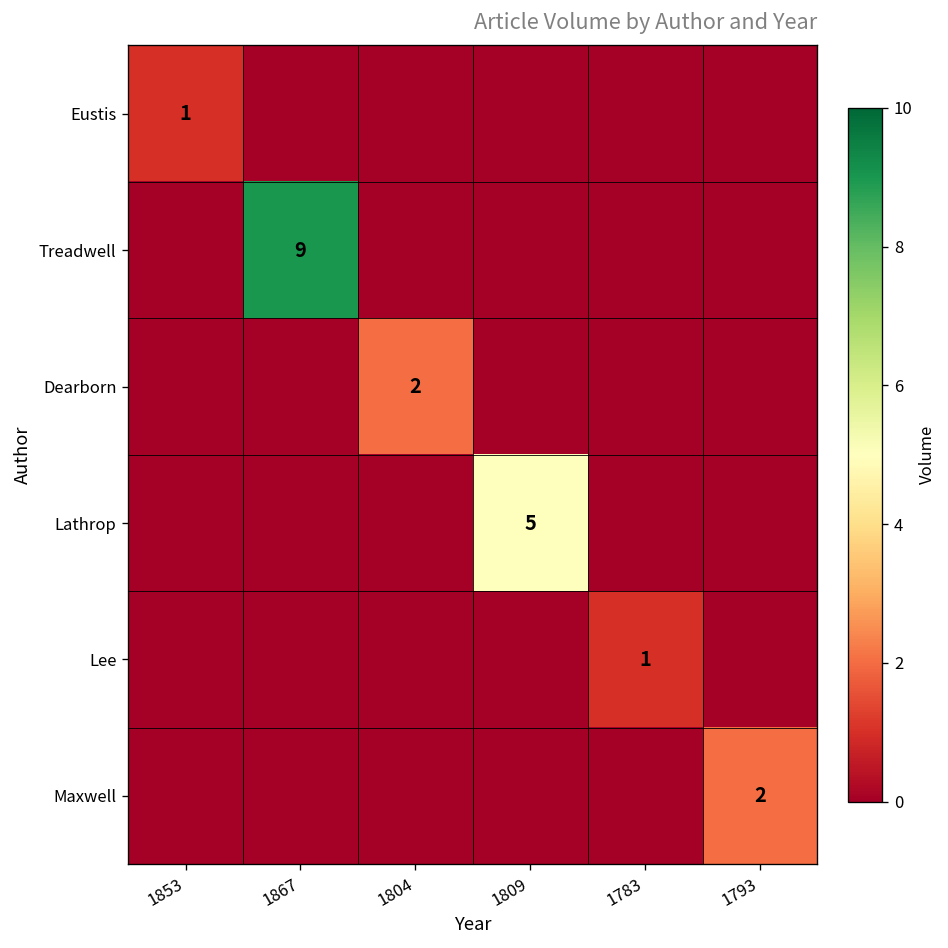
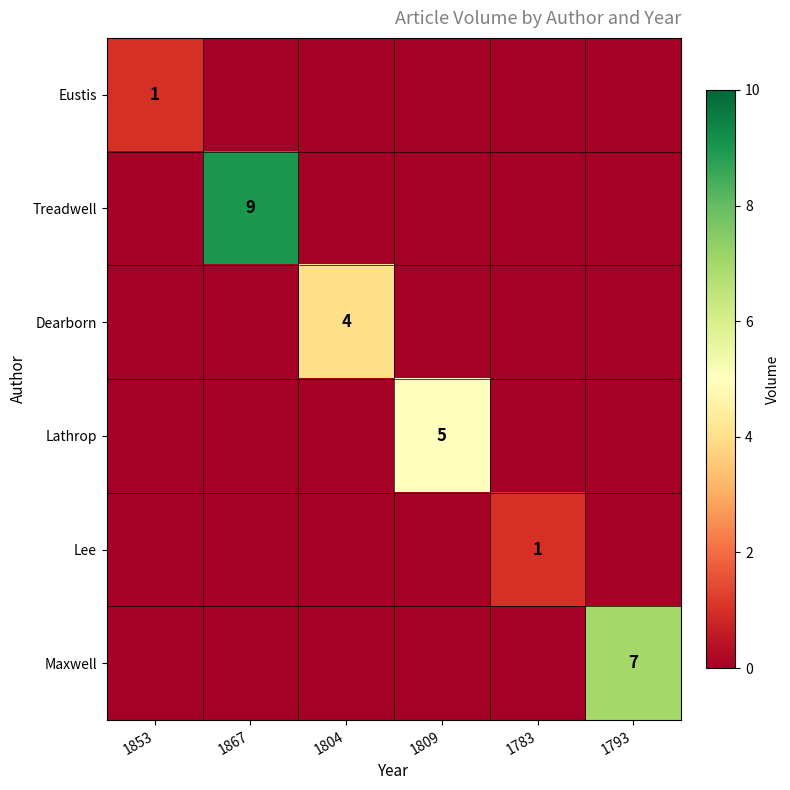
Dearborn, 1804: 2 -> 4
Maxwell, 1793: 2 -> 7
